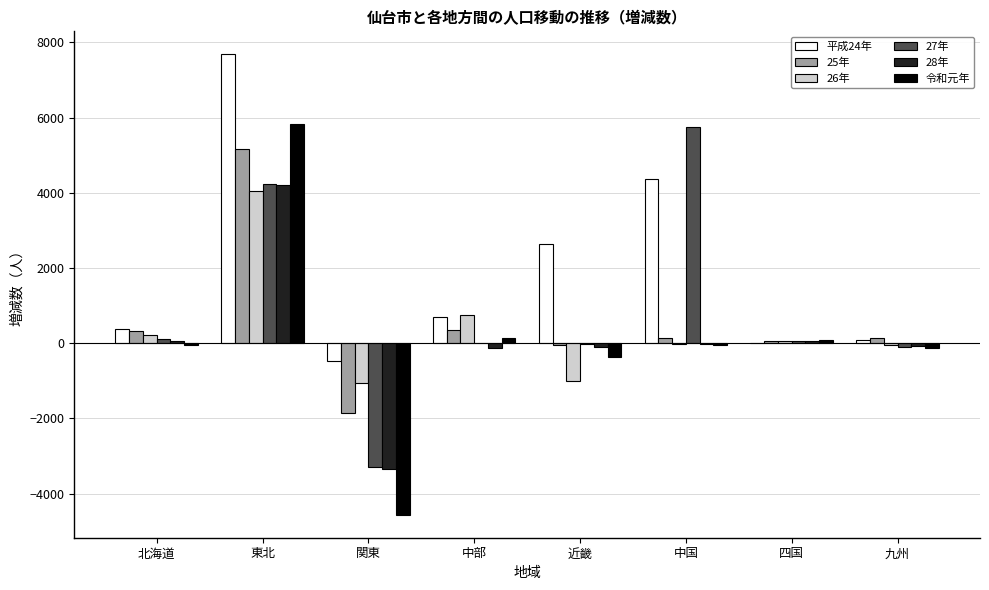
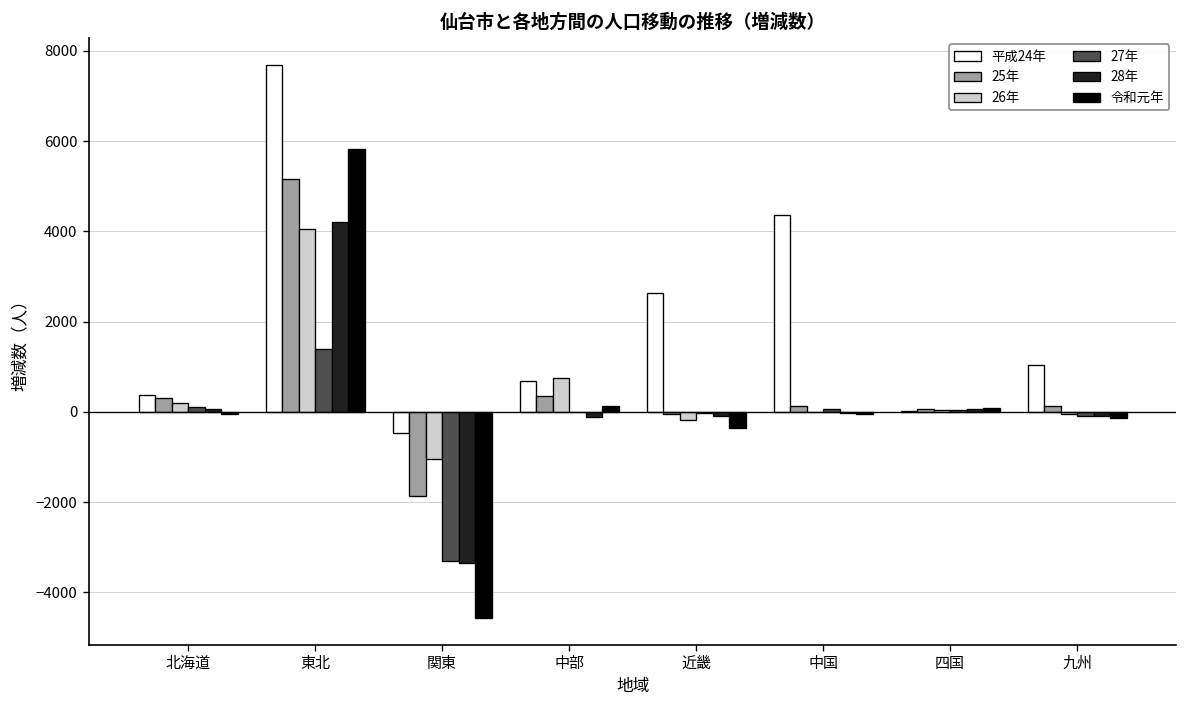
27年, 東北: 4200 -> 1400
26年, 近畿: -1000 -> -200
27年, 中国: 5700 -> 100
平成24年, 九州: 100 -> 1000
